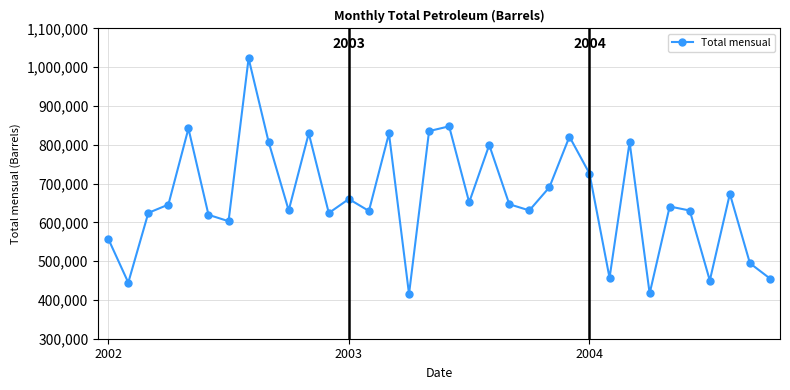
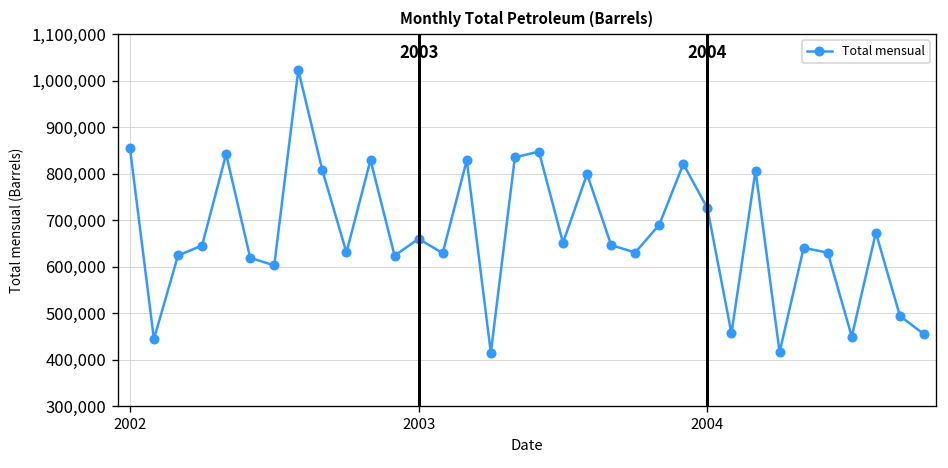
2002: 560,000 -> 860,000
